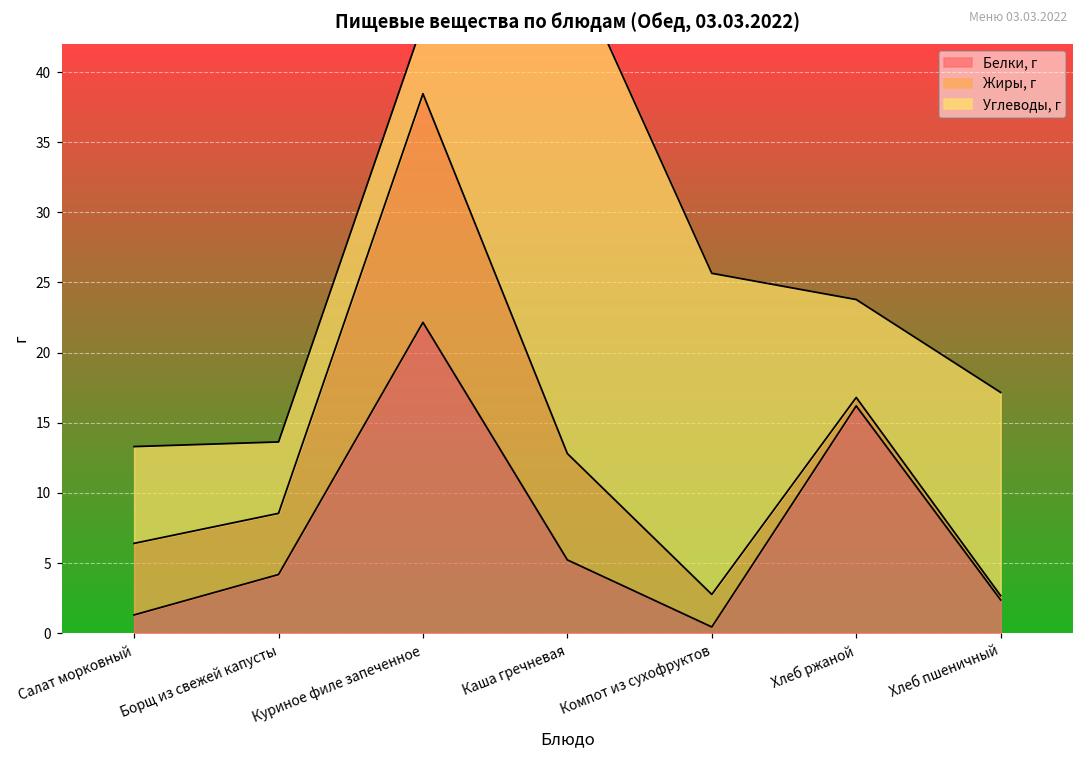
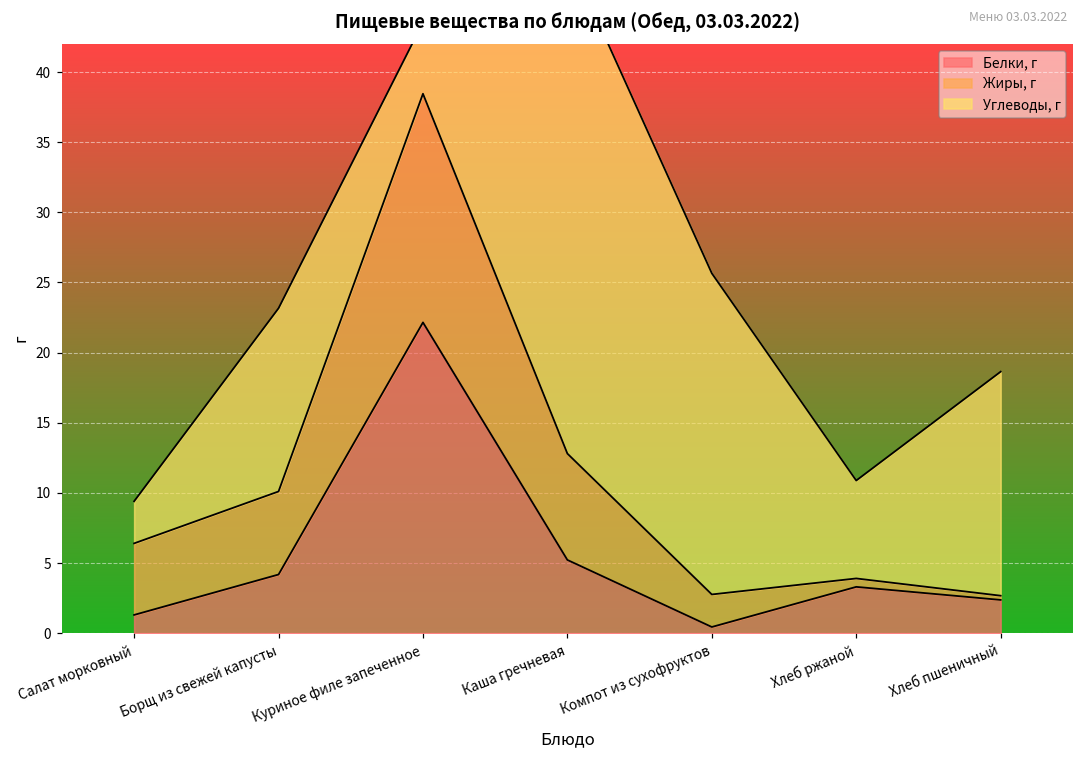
Углеводы, г, Салат морковный: 6.9 -> 3.0
Жиры, г, Борщ из свежей капусты: 4.4 -> 5.9
Углеводы, г, Борщ из свежей капусты: 5.1 -> 13.1
Белки, г, Хлеб ржаной: 16.2 -> 3.3
Углеводы, г, Хлеб пшеничный: 14.5 -> 16.0
